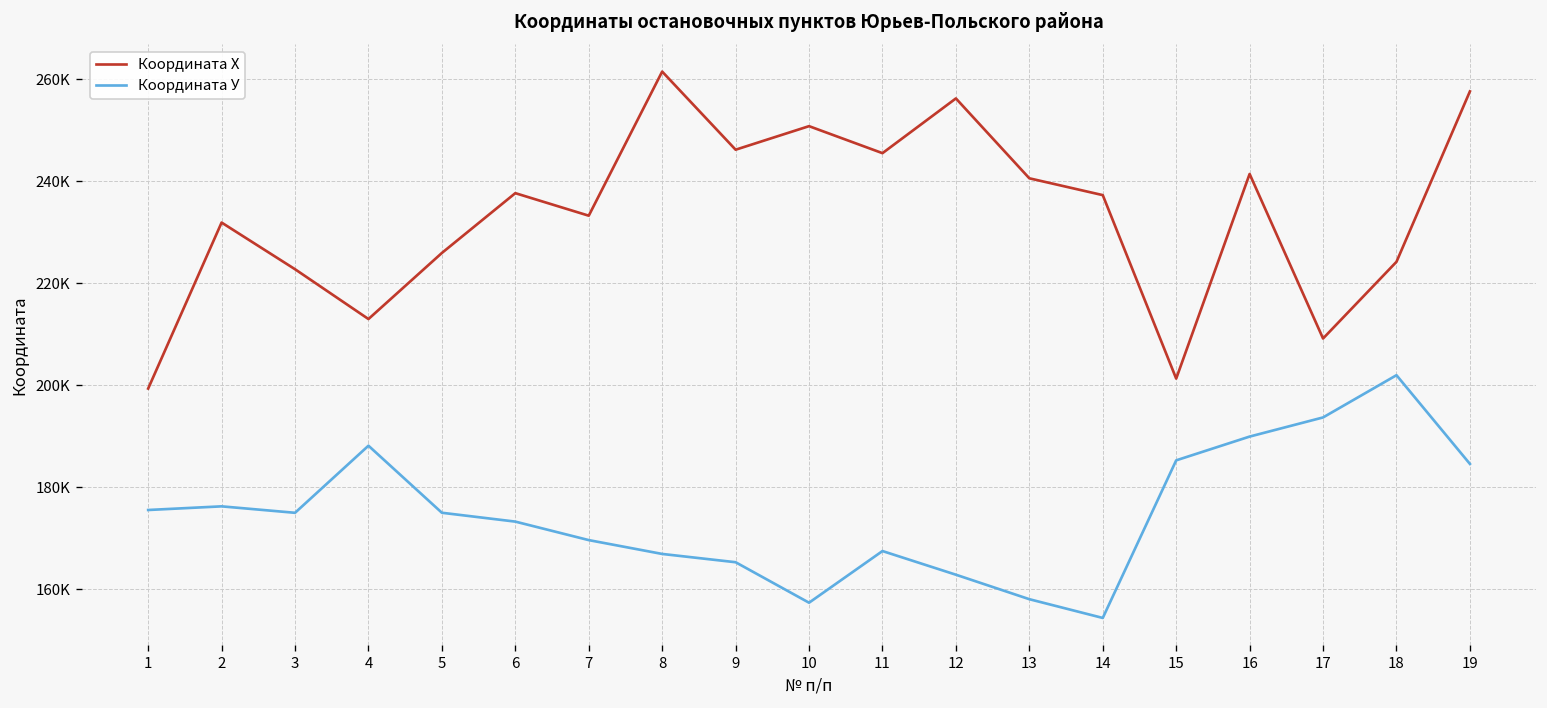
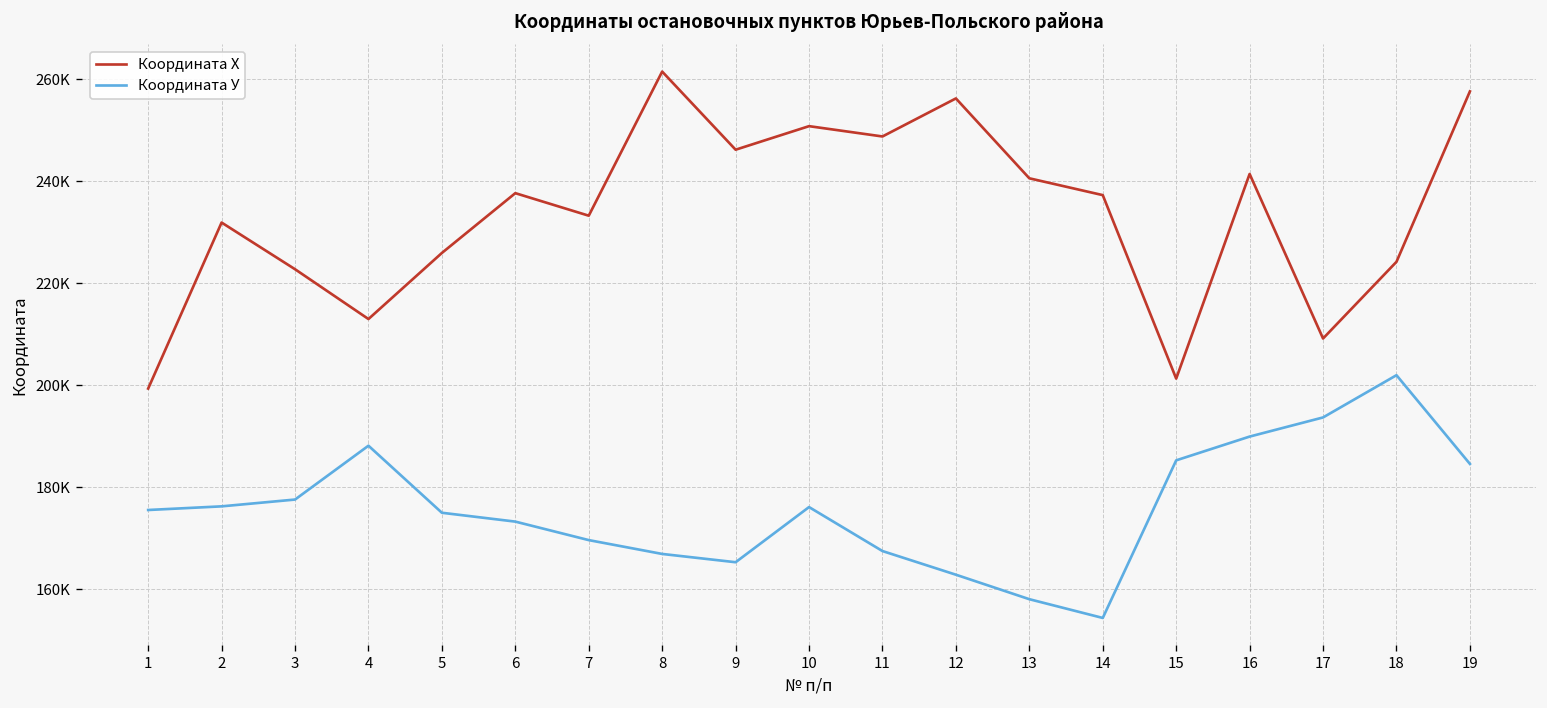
Координата У, 3: 175000 -> 178000
Координата У, 10: 157000 -> 176000
Координата Х, 11: 246000 -> 249000
